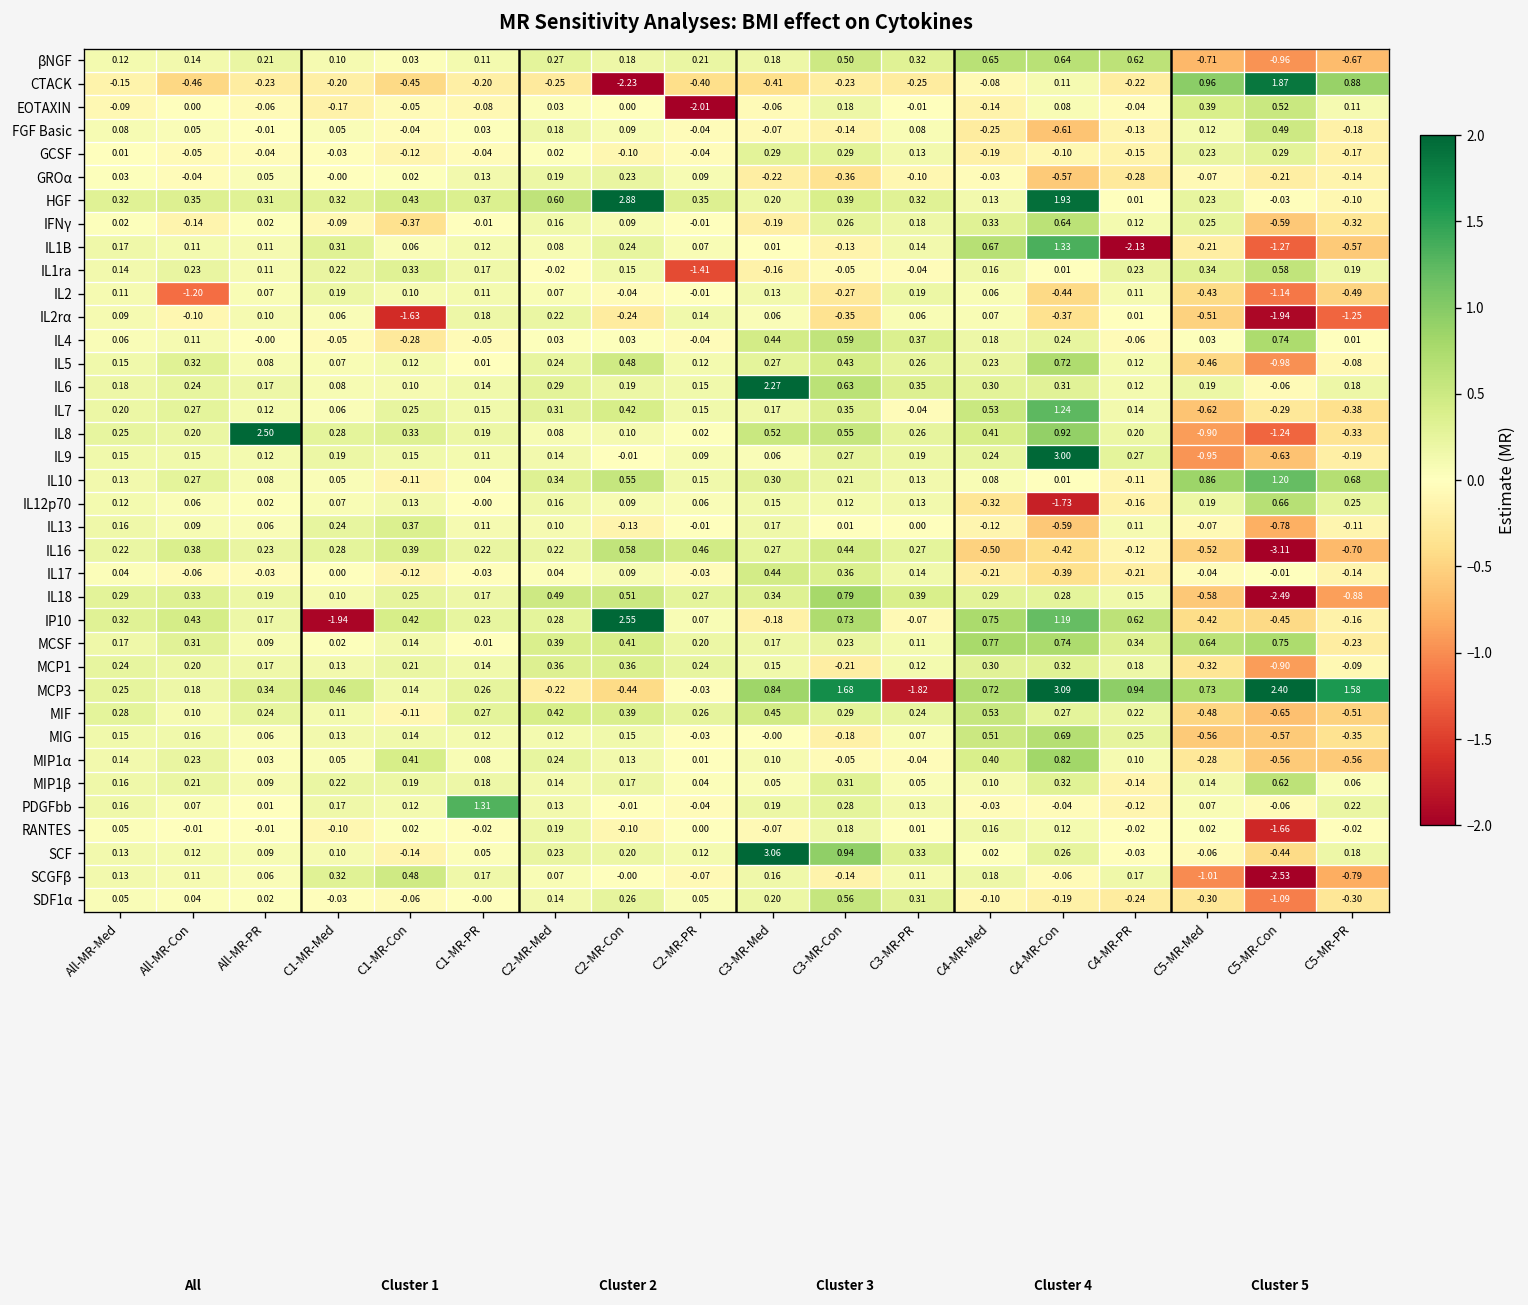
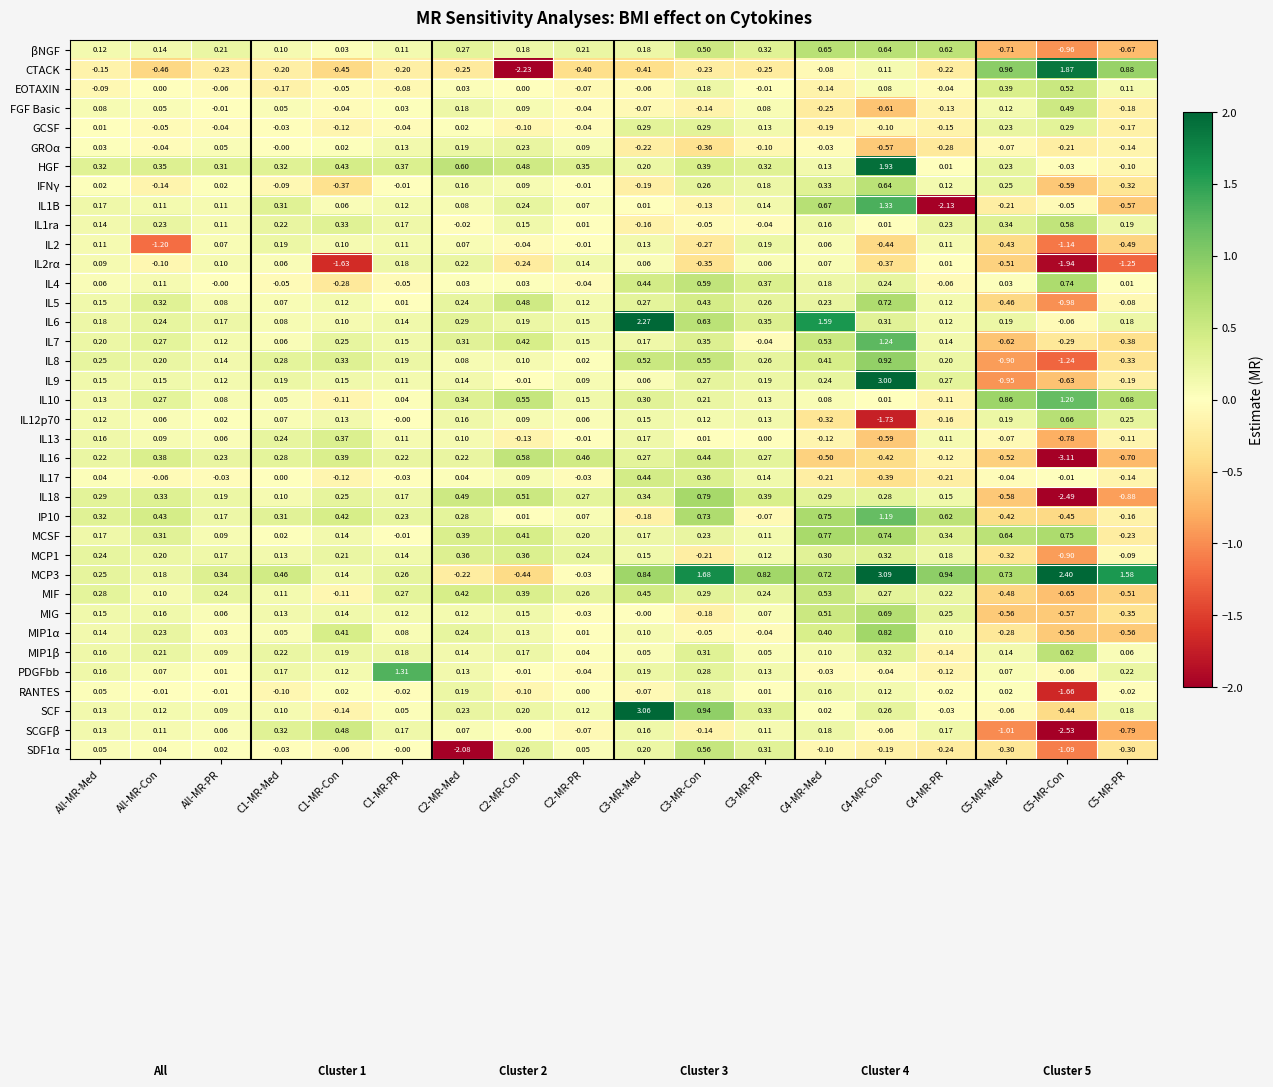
EOTAXIN, C2-MR-PR: -2.01 -> -0.07
HGF, C2-MR-Con: 2.88 -> 0.48
IL1B, C5-MR-Con: -1.27 -> -0.05
IL1ra, C2-MR-PR: -1.41 -> 0.01
IL6, C4-MR-Med: 0.30 -> 1.59
IL8, All-MR-PR: 2.50 -> 0.14
IP10, C1-MR-Med: -1.94 -> 0.31
IP10, C2-MR-Con: 2.55 -> 0.01
MCP3, C3-MR-PR: -1.82 -> 0.82
SDF1α, C2-MR-Med: 0.14 -> -2.08
